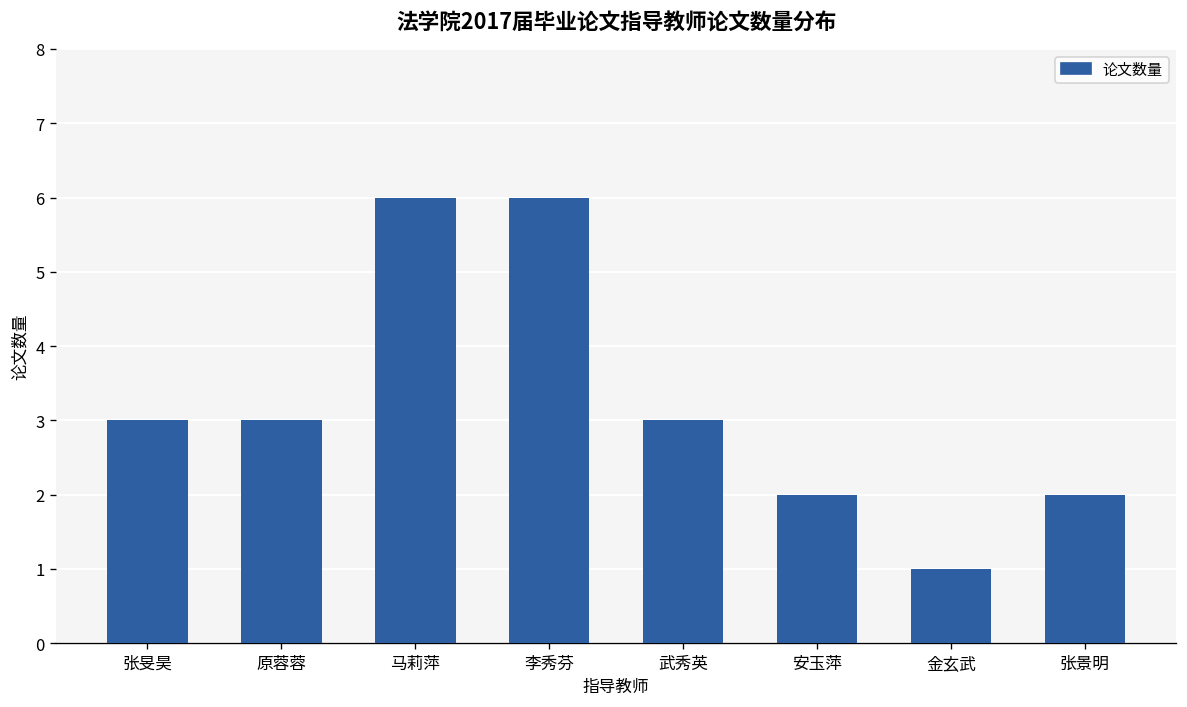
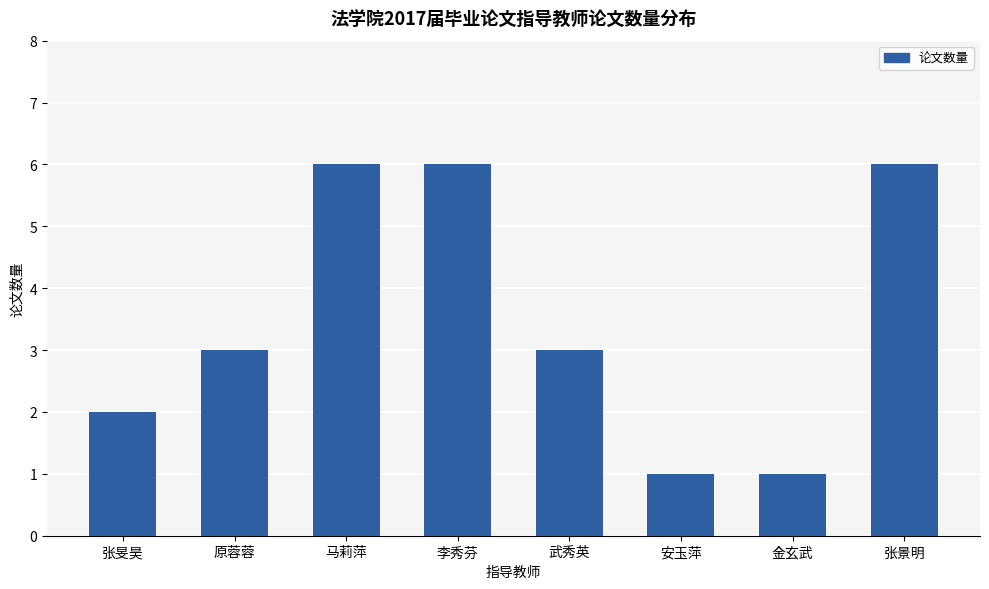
张旻昊: 3 -> 2
安玉萍: 2 -> 1
张景明: 2 -> 6
